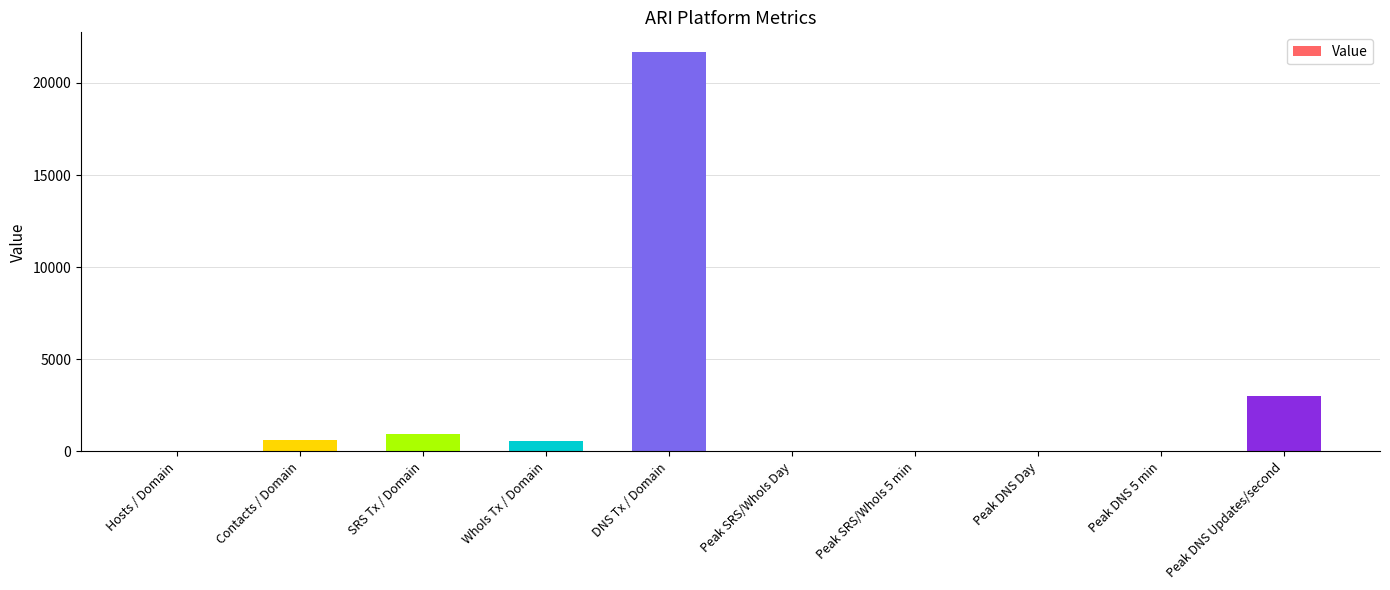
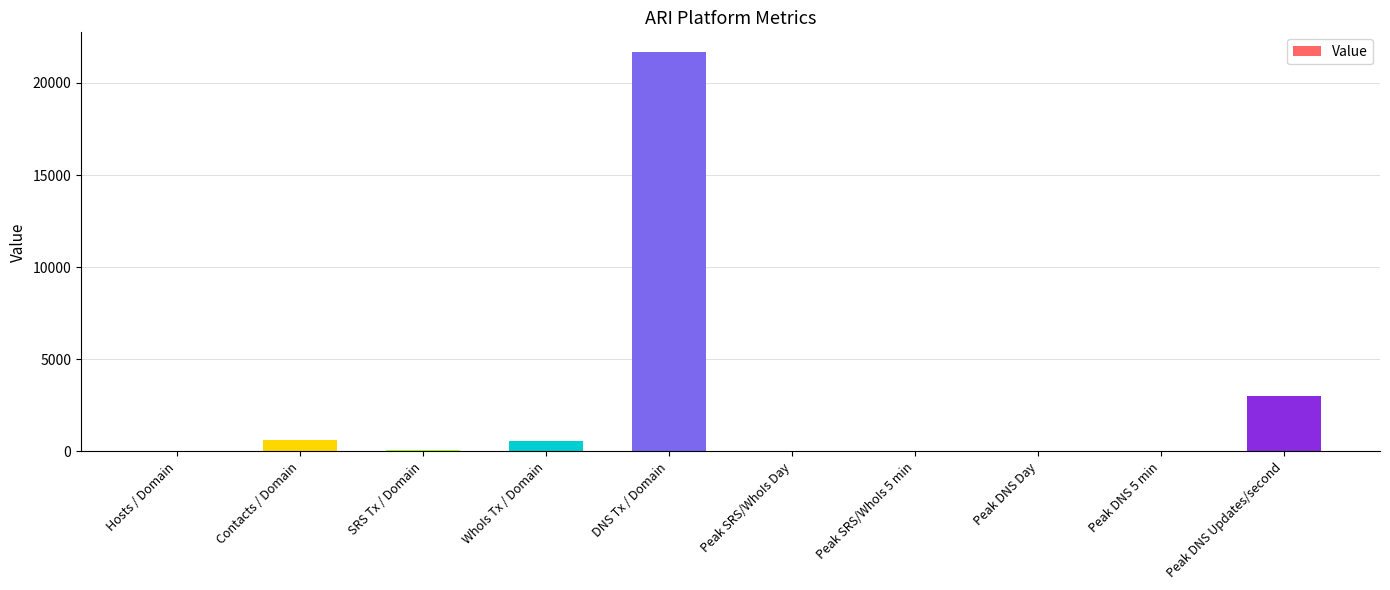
SRS Tx / Domain: 1000 -> 100
